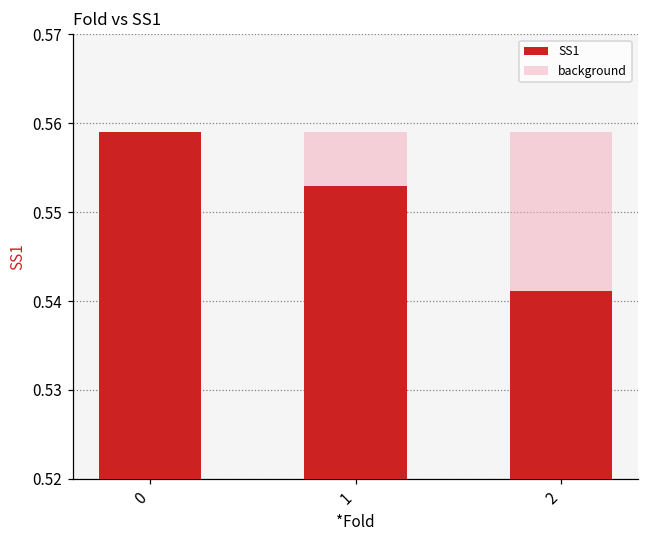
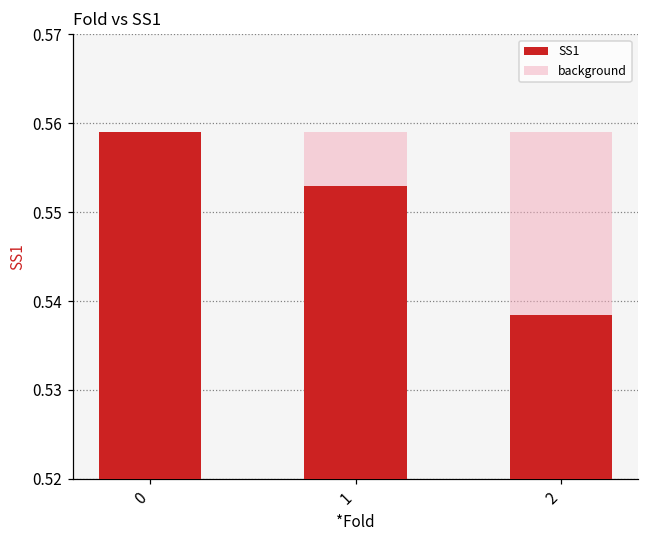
SS1, 2: 0.541 -> 0.538
